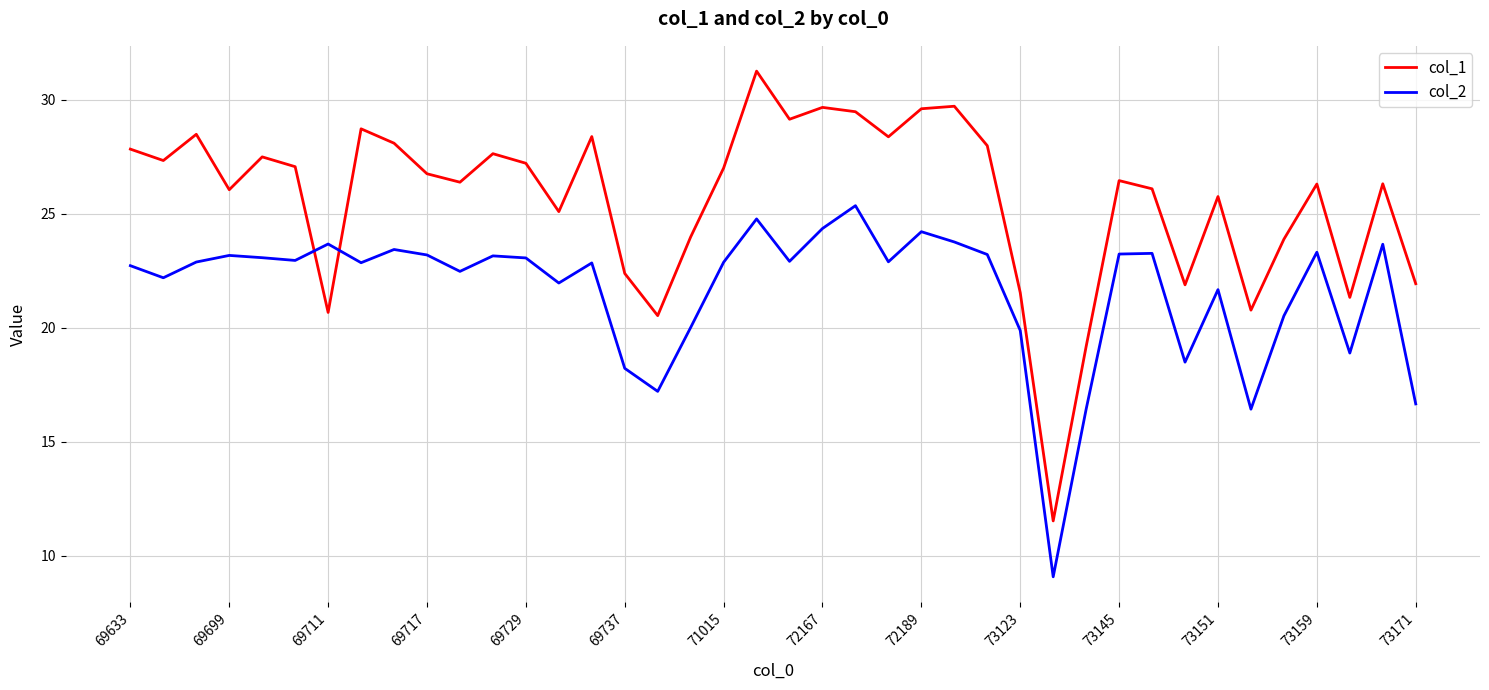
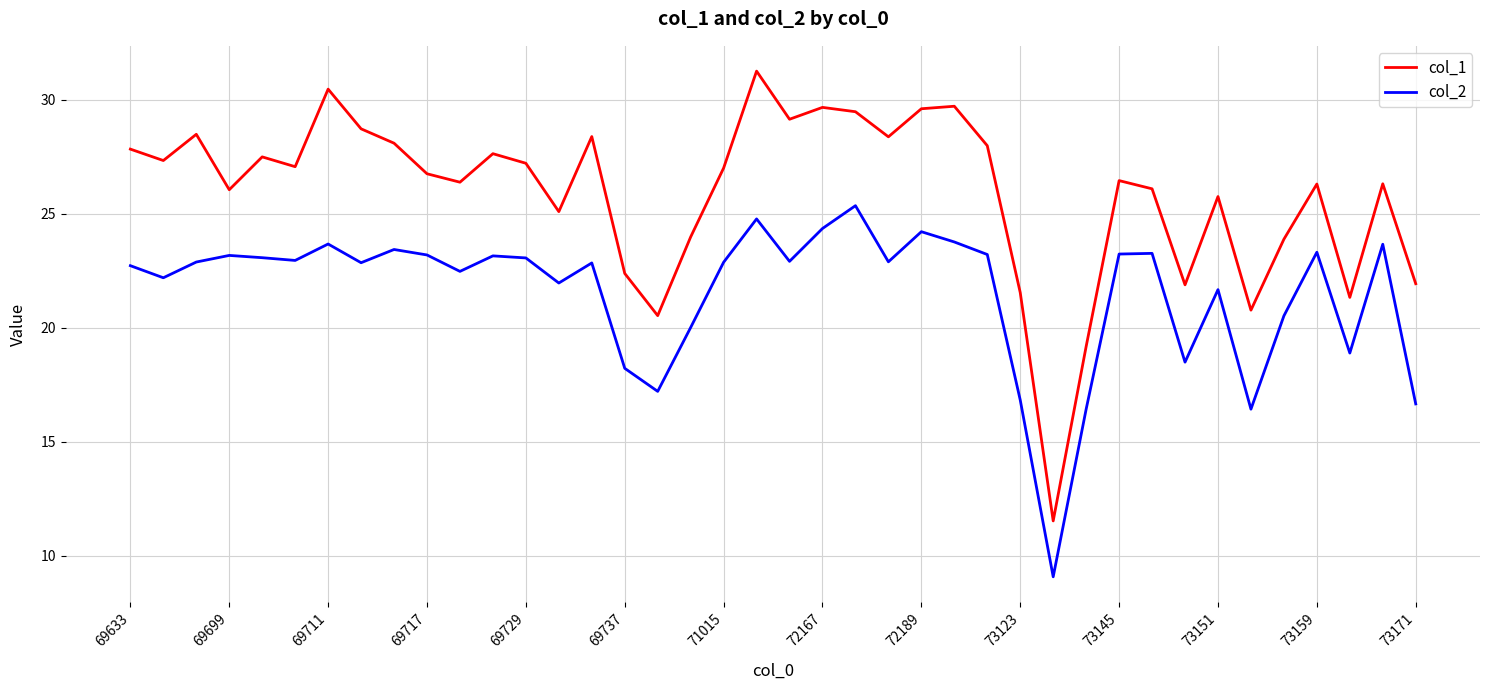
col_1, 69711: 20.7 -> 30.5
col_2, 73123: 19.9 -> 16.8
